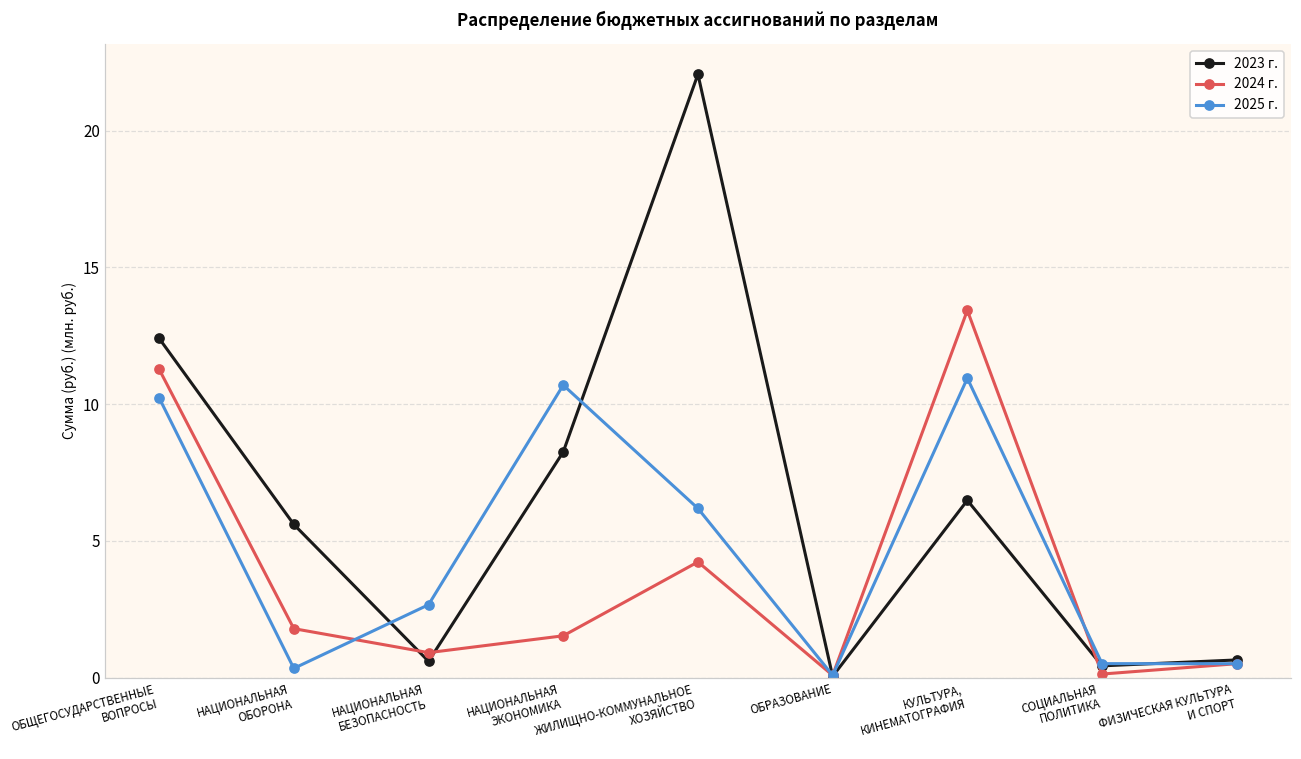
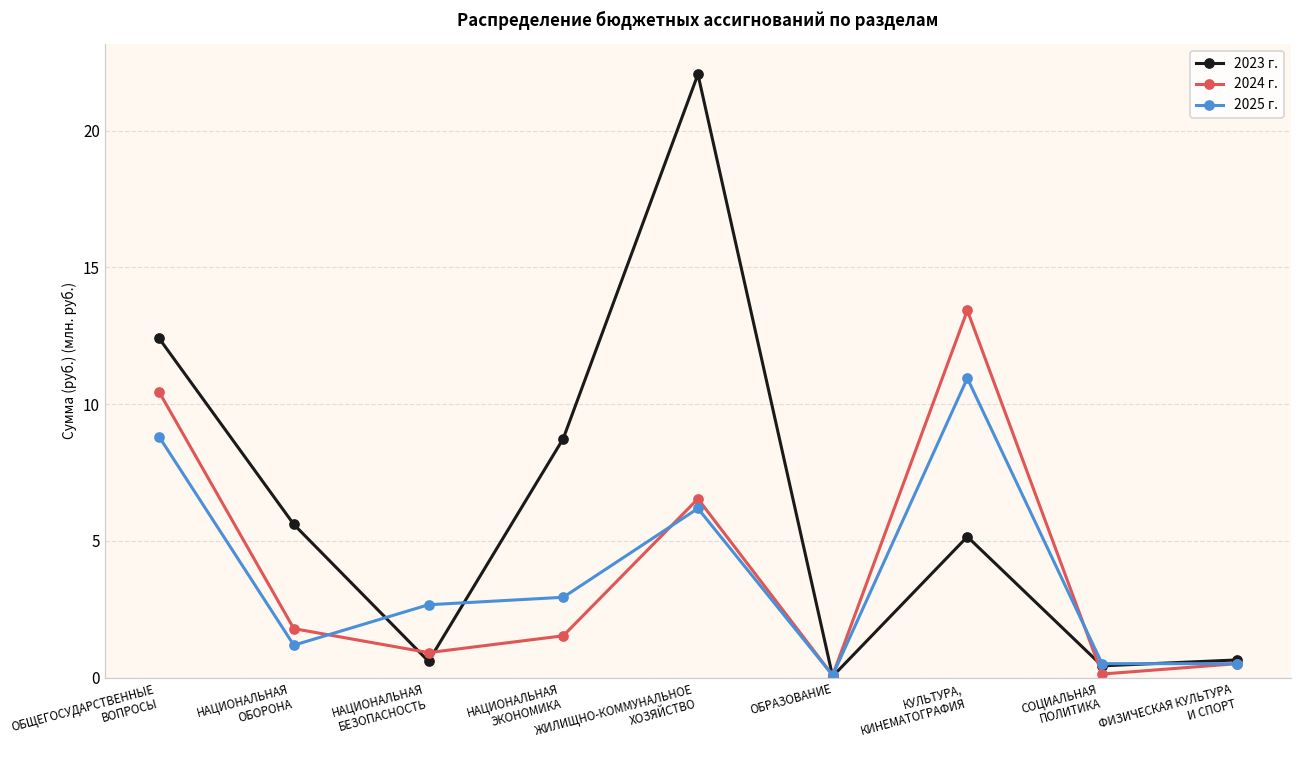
2024 г., ОБЩЕГОСУДАРСТВЕННЫЕ ВОПРОСЫ: 11.3 -> 10.4
2025 г., ОБЩЕГОСУДАРСТВЕННЫЕ ВОПРОСЫ: 10.2 -> 8.8
2025 г., НАЦИОНАЛЬНАЯ ОБОРОНА: 0.3 -> 1.2
2023 г., НАЦИОНАЛЬНАЯ ЭКОНОМИКА: 8.3 -> 8.7
2025 г., НАЦИОНАЛЬНАЯ ЭКОНОМИКА: 10.7 -> 2.9
2024 г., ЖИЛИЩНО-КОММУНАЛЬНОЕ ХОЗЯЙСТВО: 4.2 -> 6.5
2023 г., КУЛЬТУРА, КИНЕМАТОГРАФИЯ: 6.5 -> 5.2
